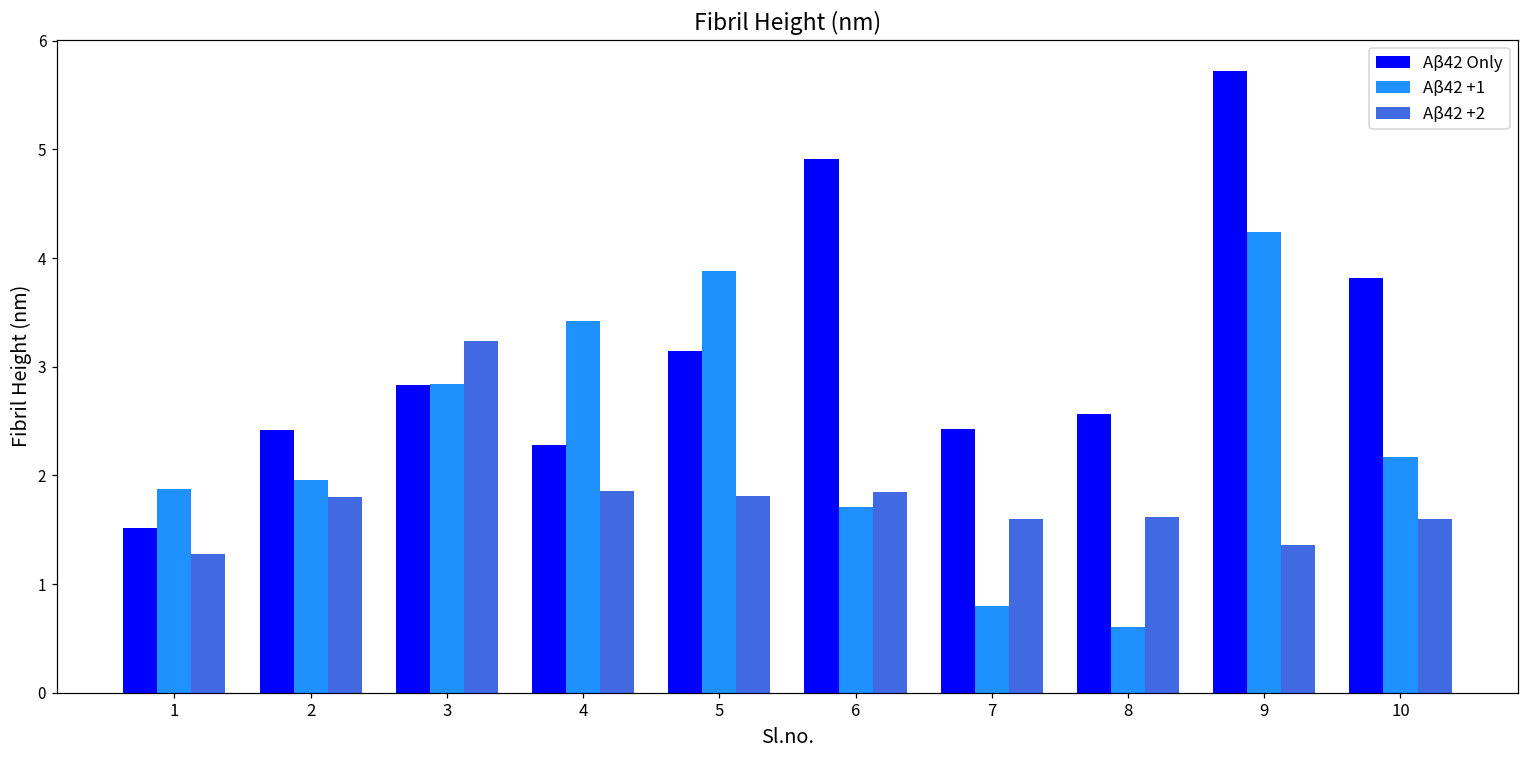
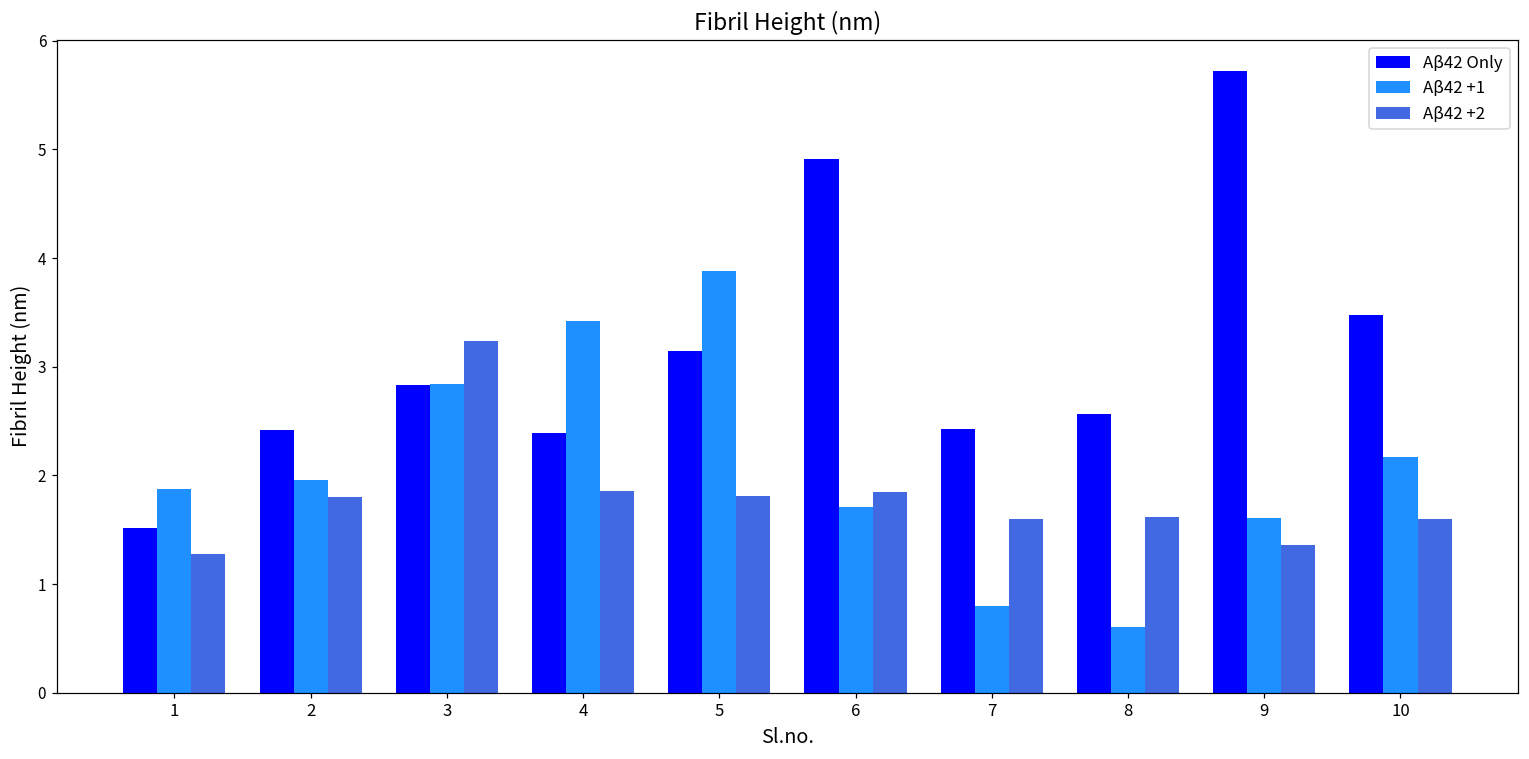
Aβ42 Only, 4: 2.3 -> 2.4
Aβ42 +1, 9: 4.2 -> 1.6
Aβ42 Only, 10: 3.8 -> 3.5
